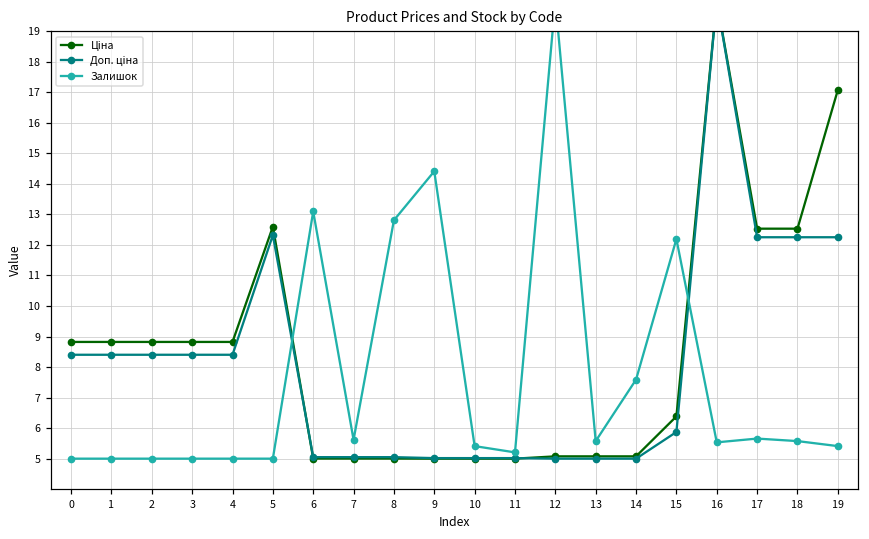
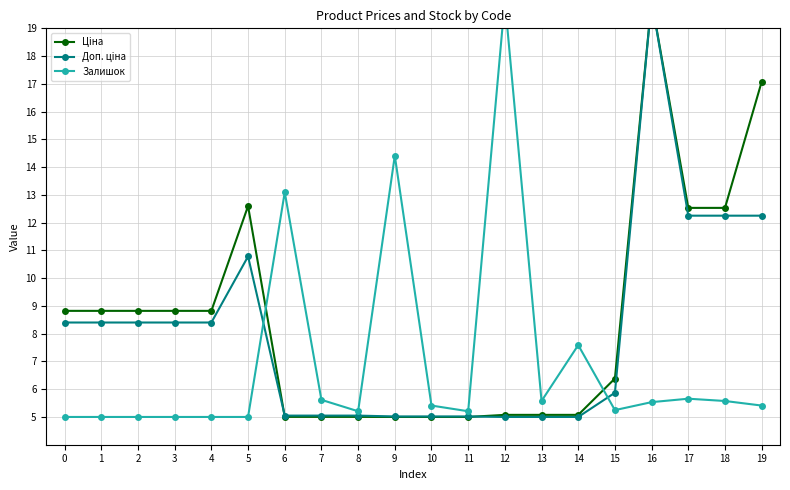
Доп. ціна, 5: 12.3 -> 10.8
Залишок, 8: 12.8 -> 5.2
Залишок, 15: 12.2 -> 5.2
